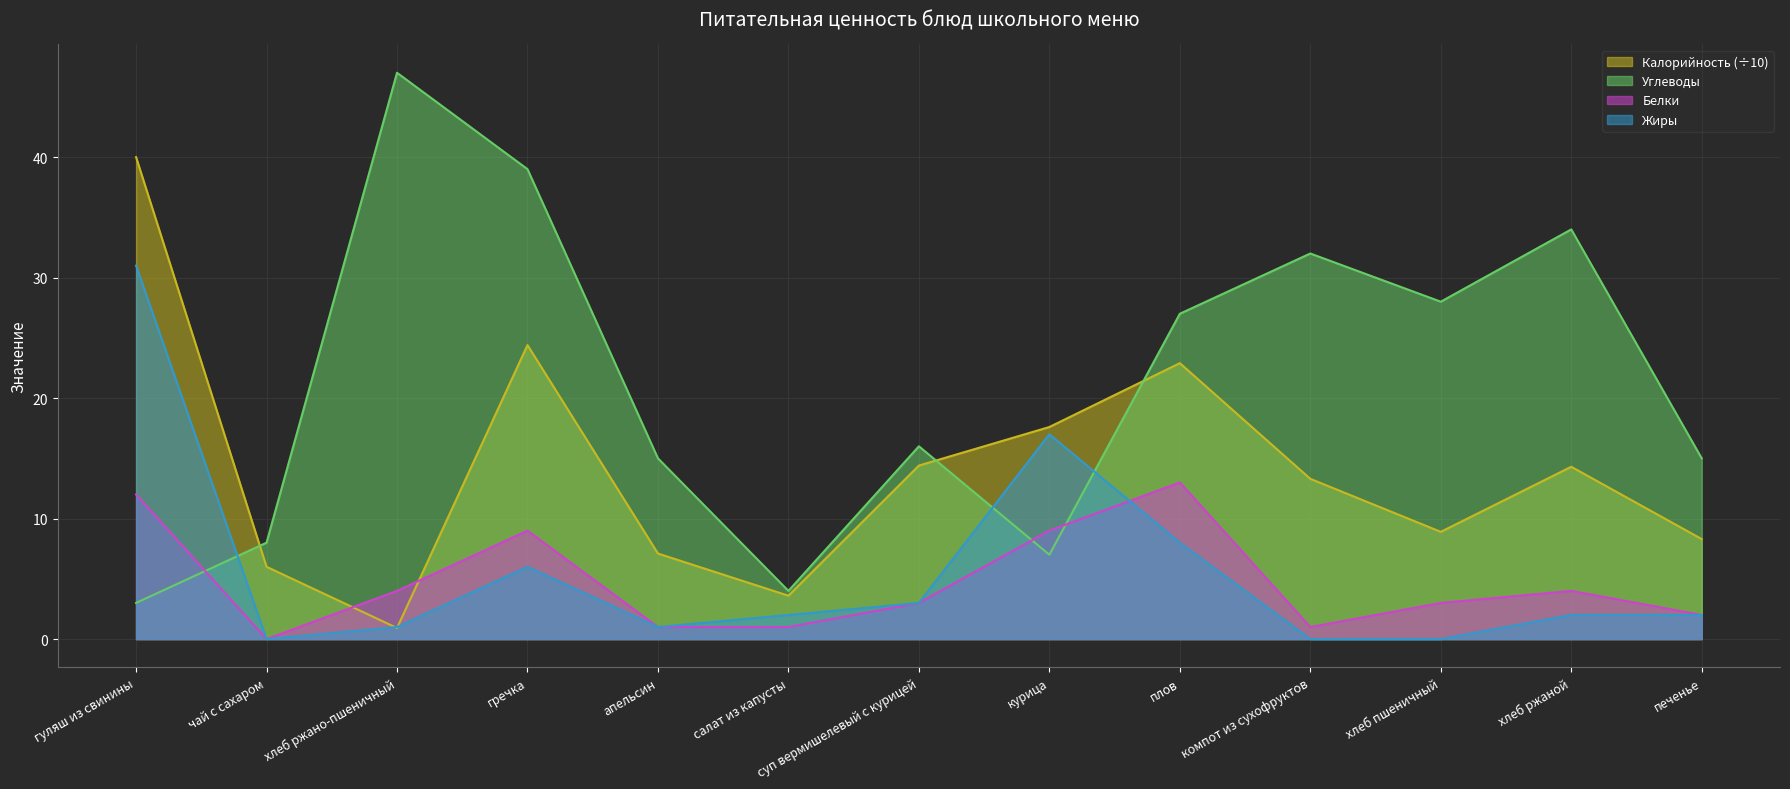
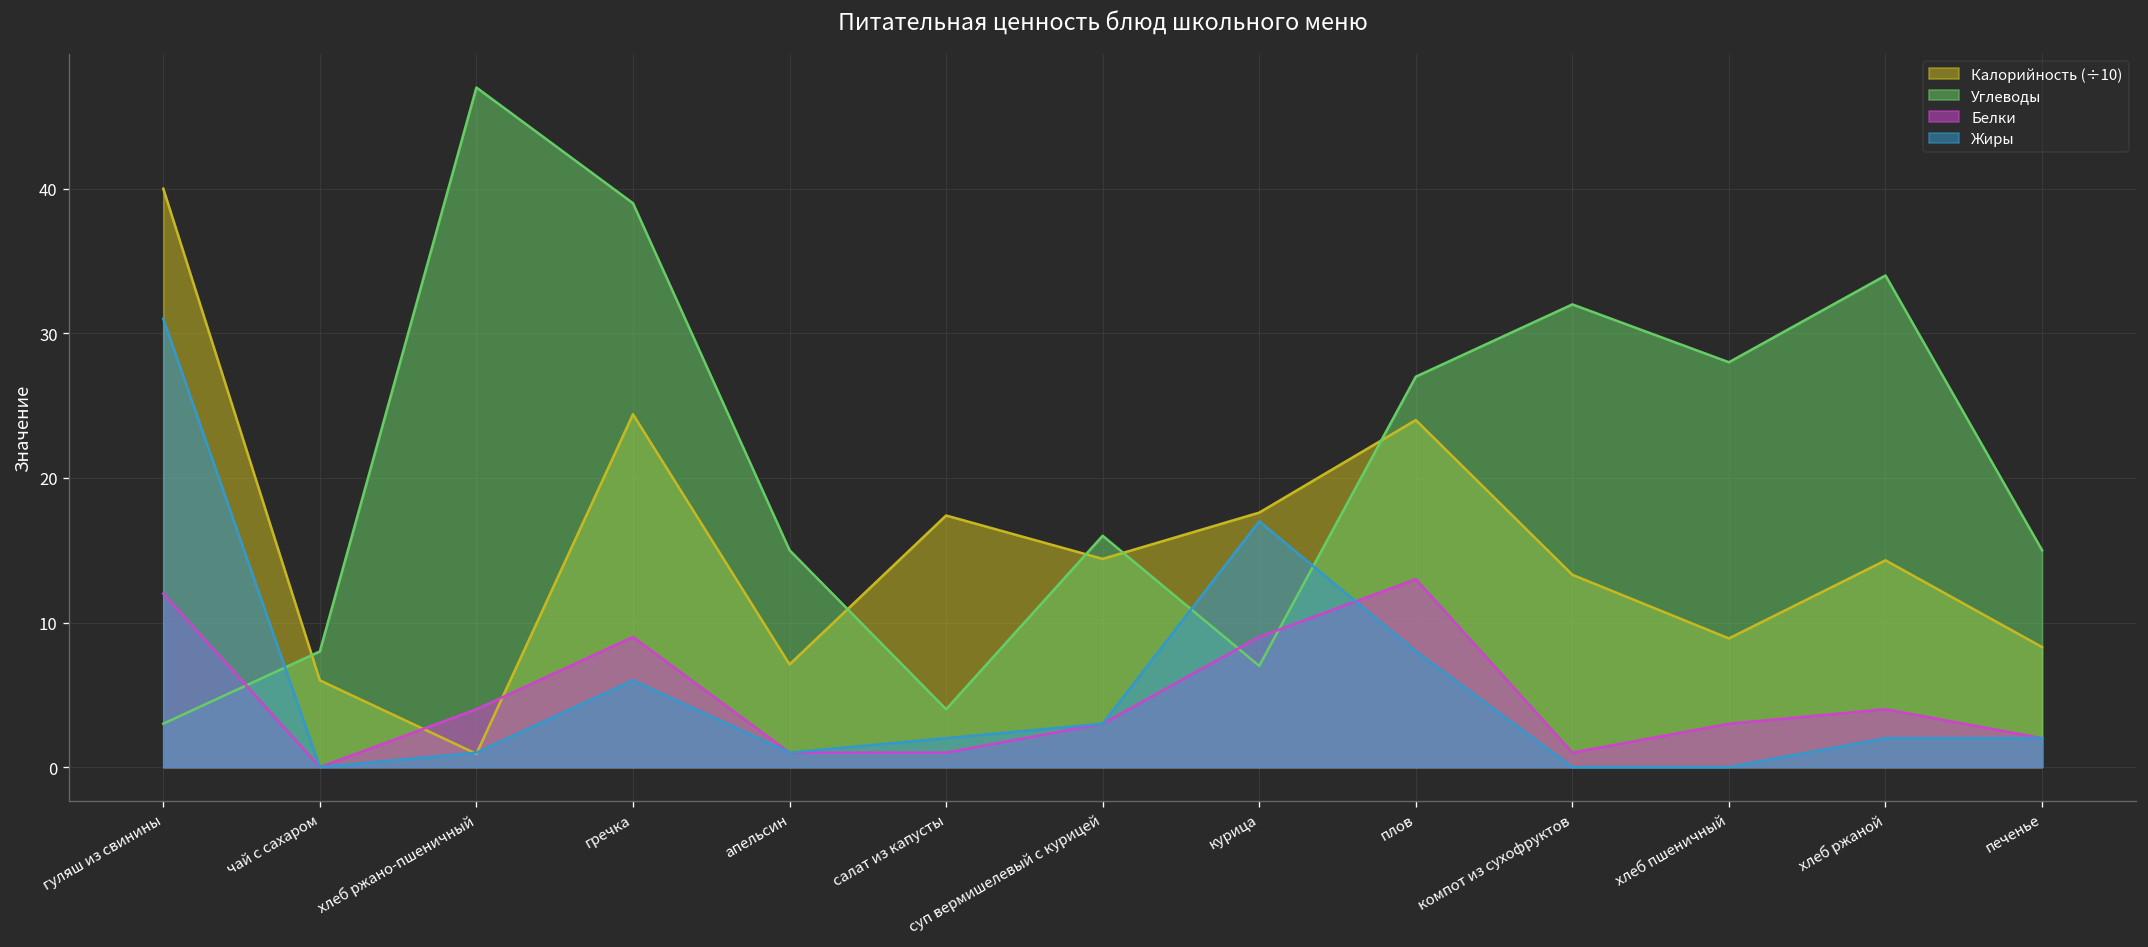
Калорийность (÷10), салат из капусты: 3.6 -> 17.4
Калорийность (÷10), плов: 22.9 -> 24.0
